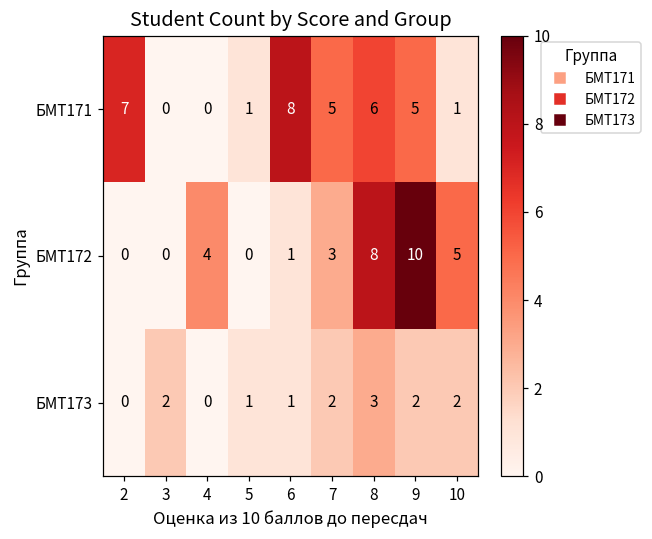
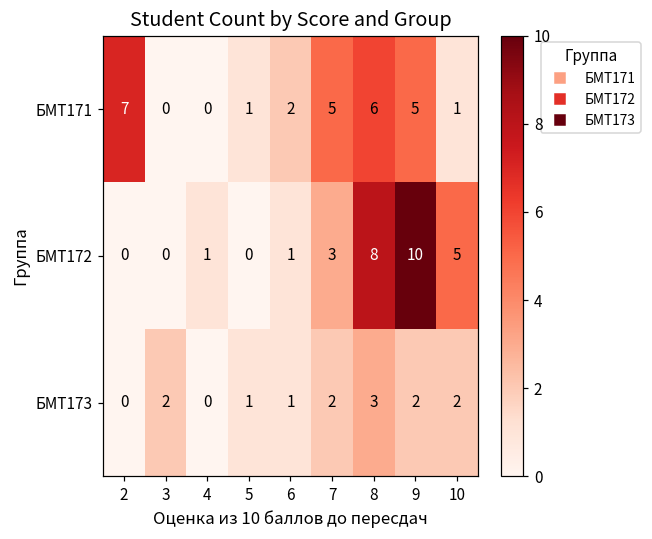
БМТ171, 6: 8 -> 2
БМТ172, 4: 4 -> 1
